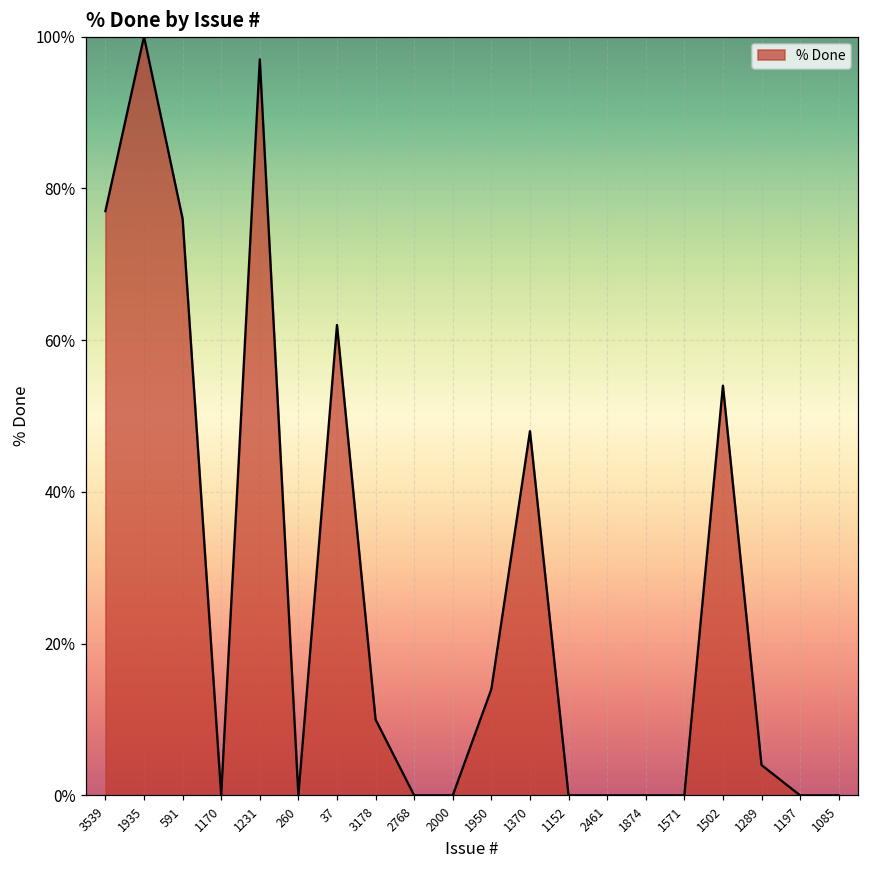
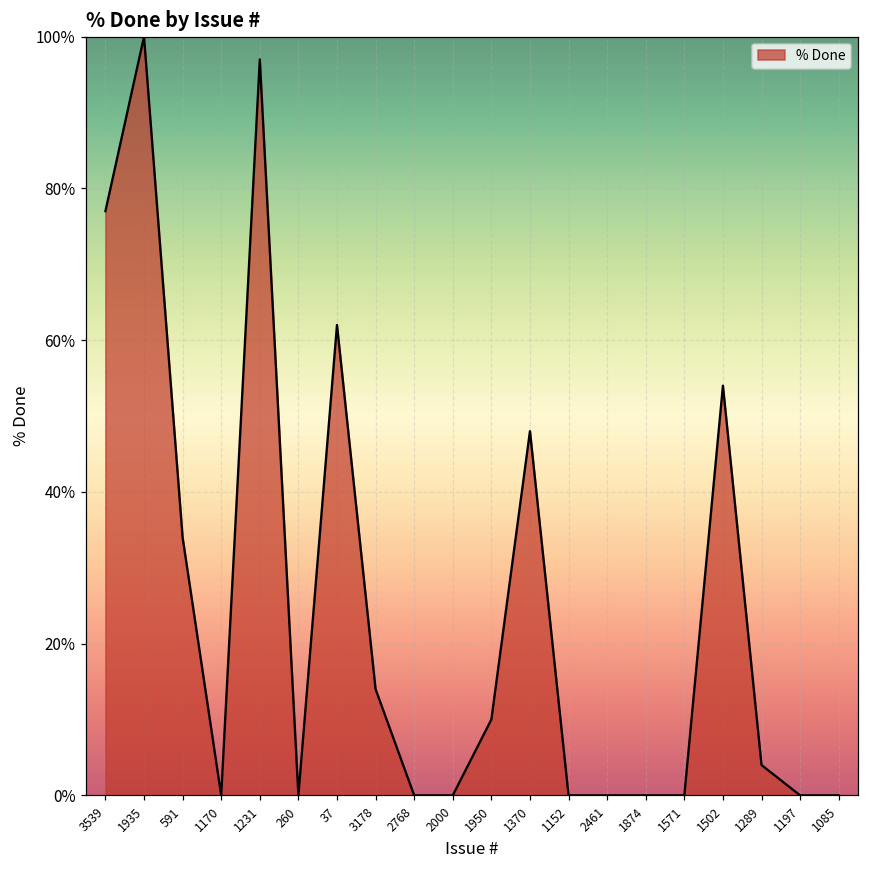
591: 76% -> 34%
3178: 10% -> 14%
1950: 14% -> 10%
